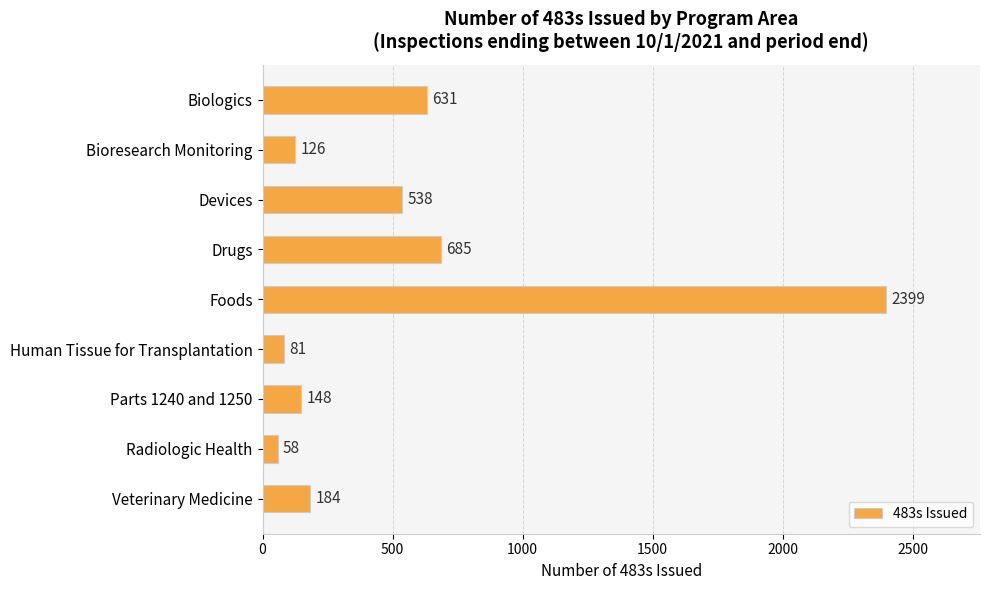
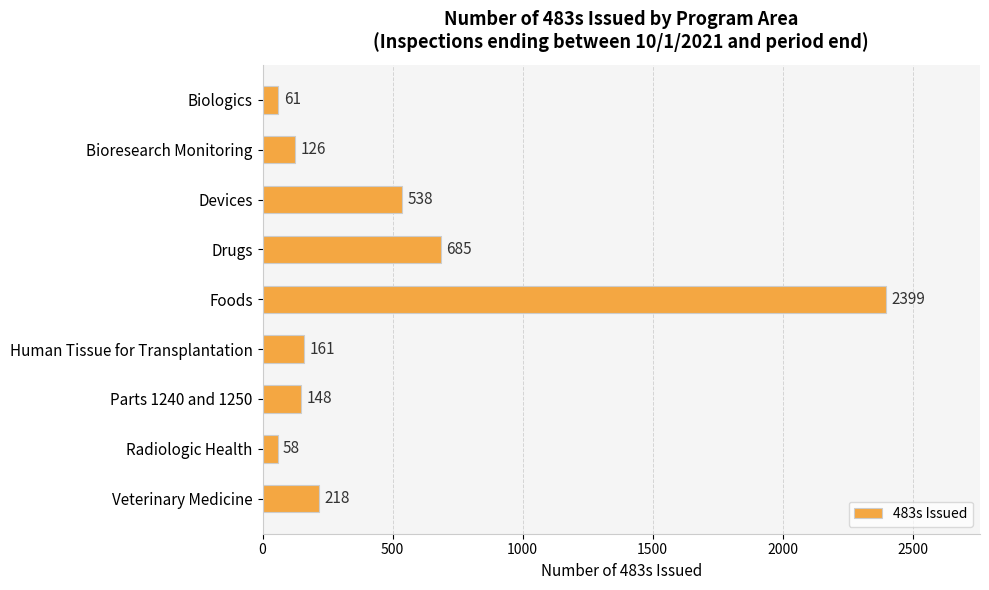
Biologics: 631 -> 61
Human Tissue for Transplantation: 81 -> 161
Veterinary Medicine: 184 -> 218
